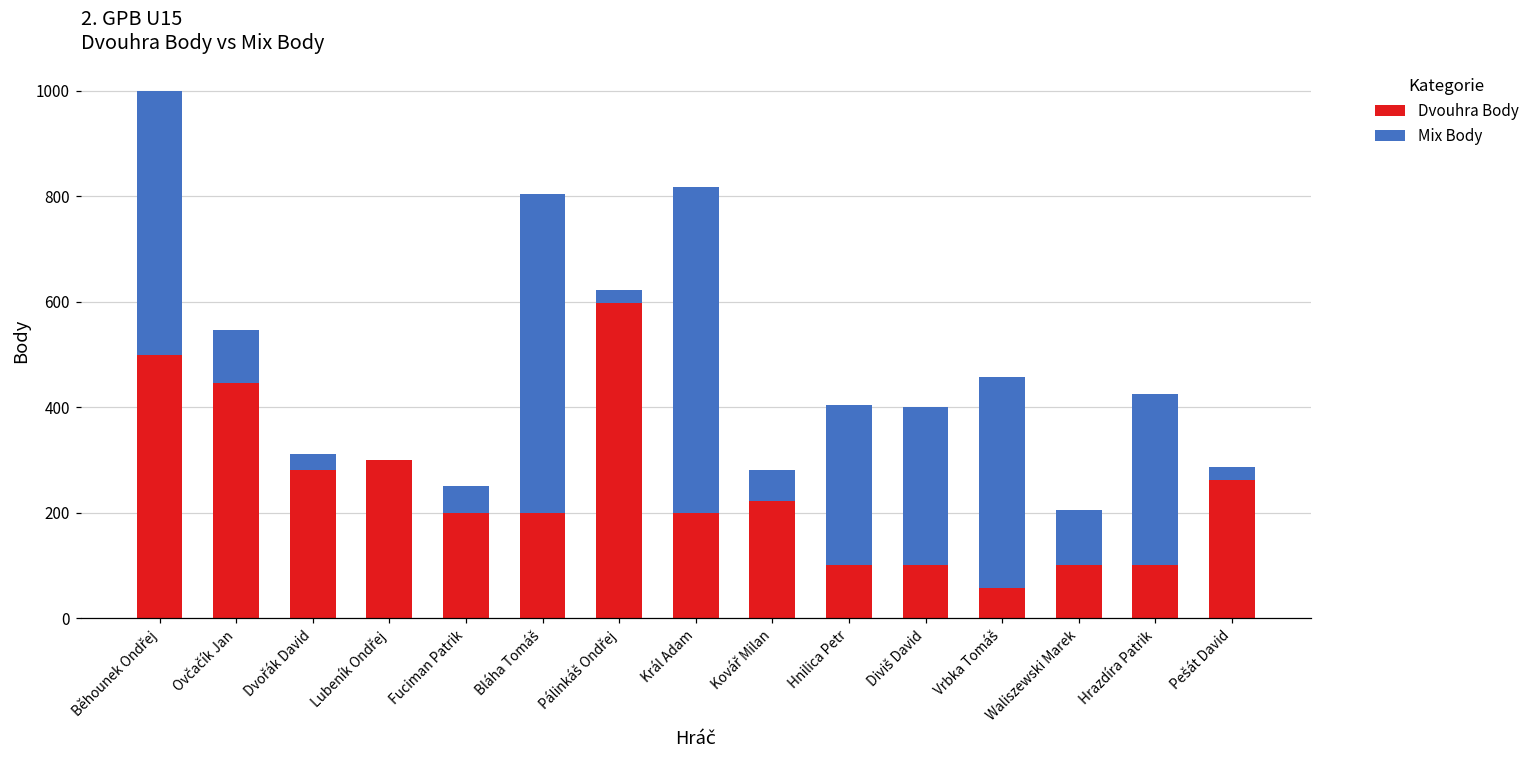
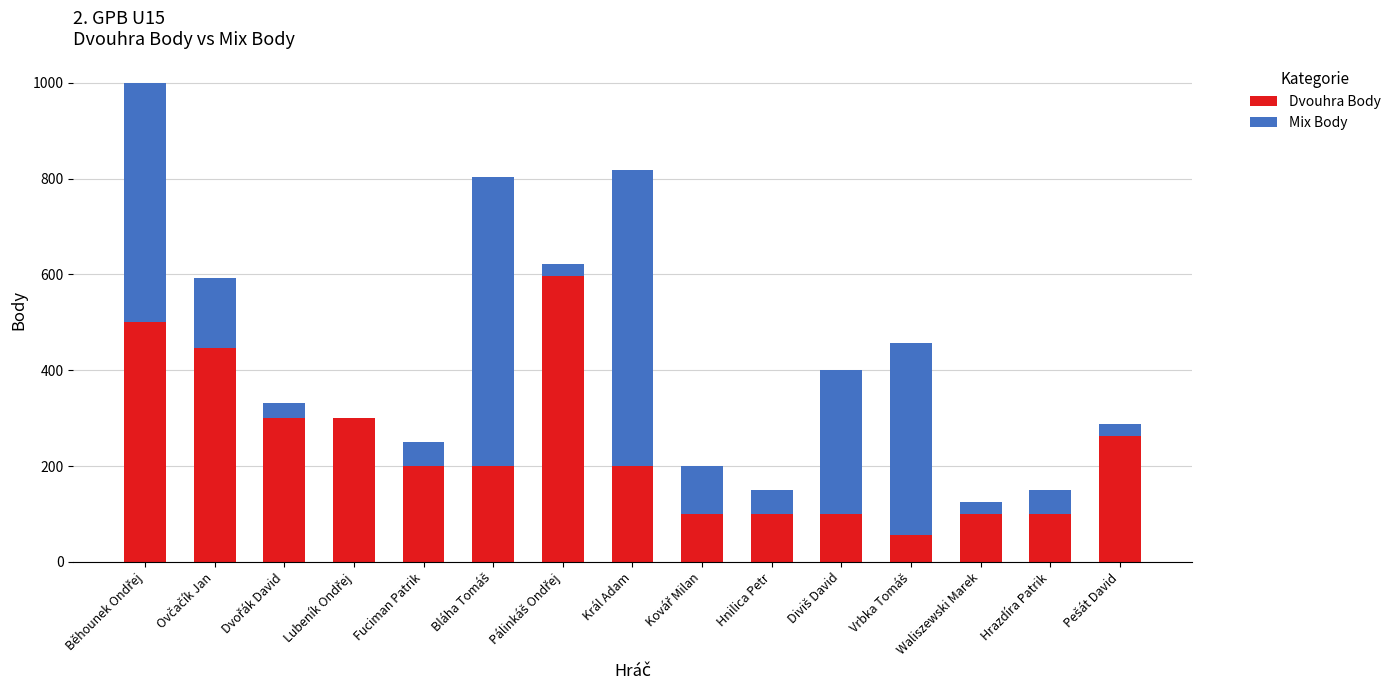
Mix Body, Ovčačík Jan: 100 -> 150
Dvouhra Body, Dvořák David: 280 -> 300
Dvouhra Body, Kovář Milan: 220 -> 100
Mix Body, Kovář Milan: 60 -> 100
Mix Body, Hnilica Petr: 310 -> 50
Mix Body, Waliszewski Marek: 110 -> 30
Mix Body, Hrazdíra Patrik: 330 -> 50
